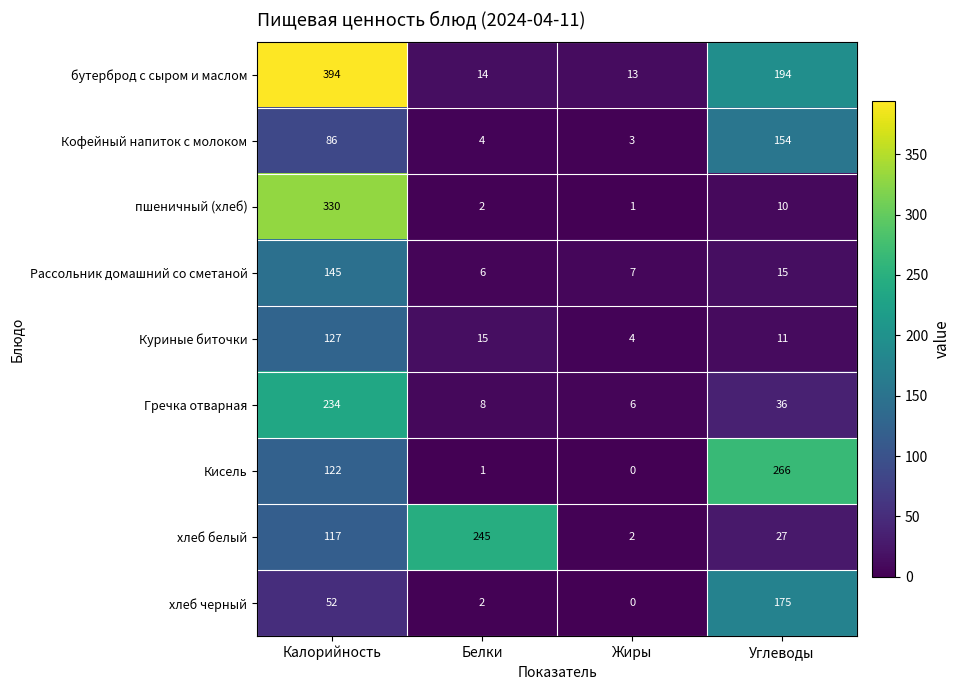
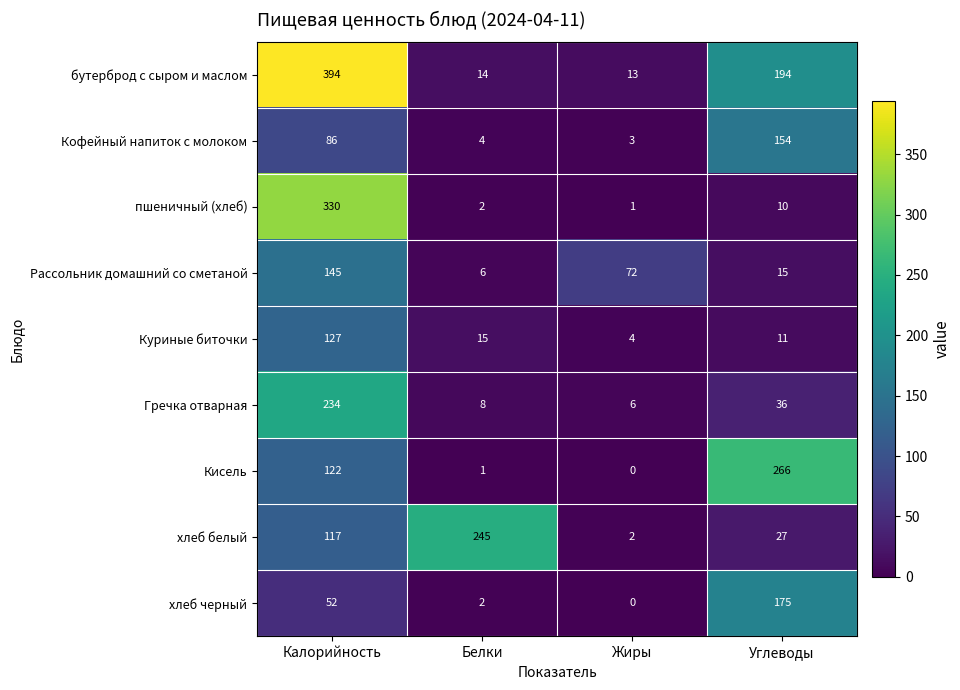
Рассольник домашний со сметаной, Жиры: 7 -> 72
